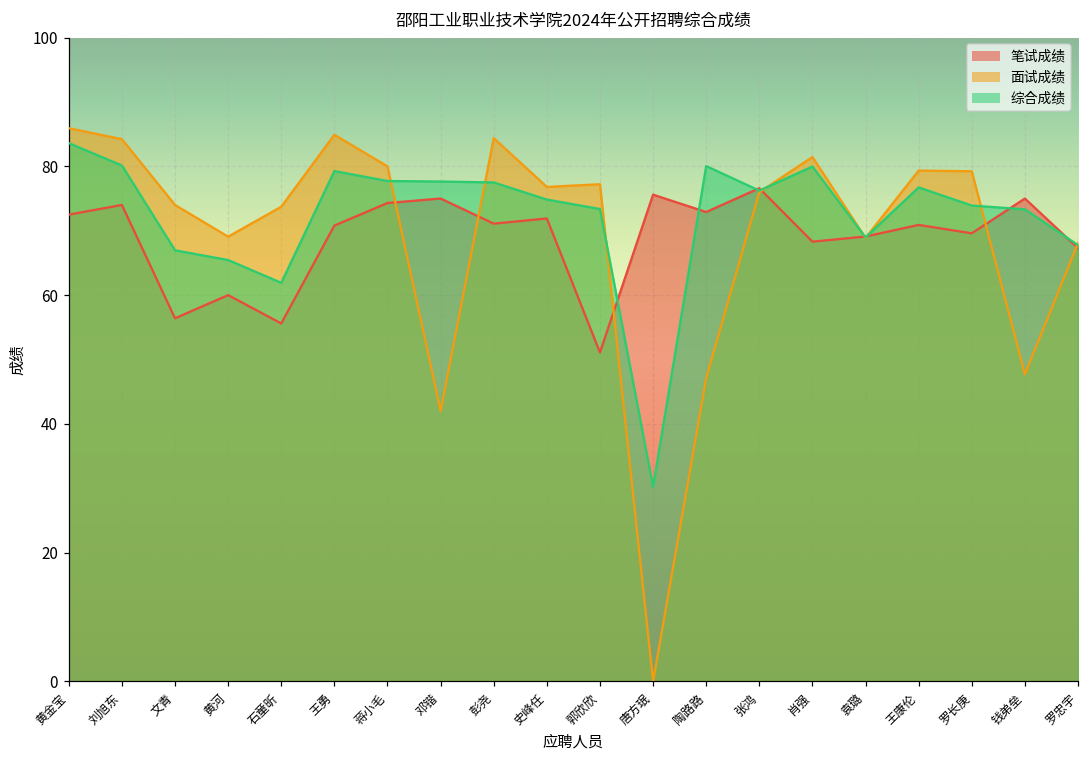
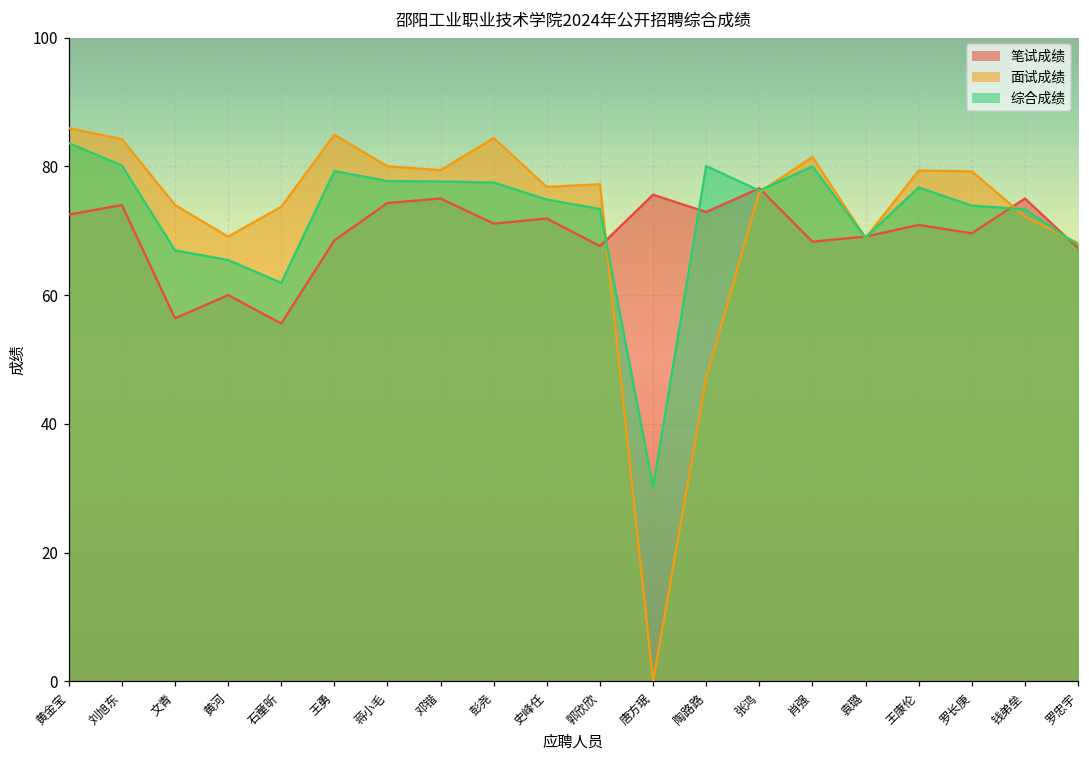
笔试成绩, 王勇: 71 -> 69
面试成绩, 邓锴: 42 -> 79
笔试成绩, 郭欣欣: 51 -> 68
面试成绩, 钱弟垒: 48 -> 72
